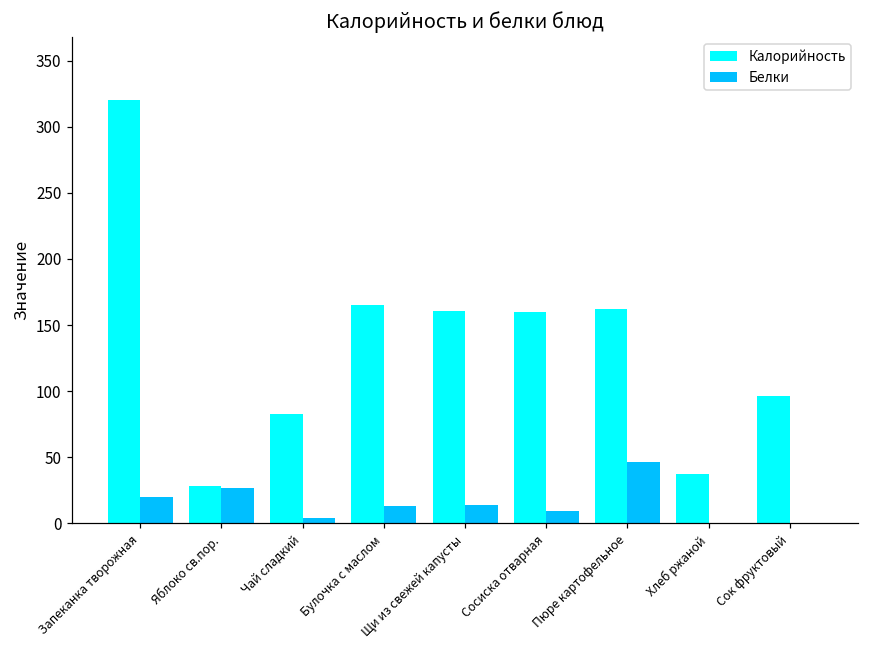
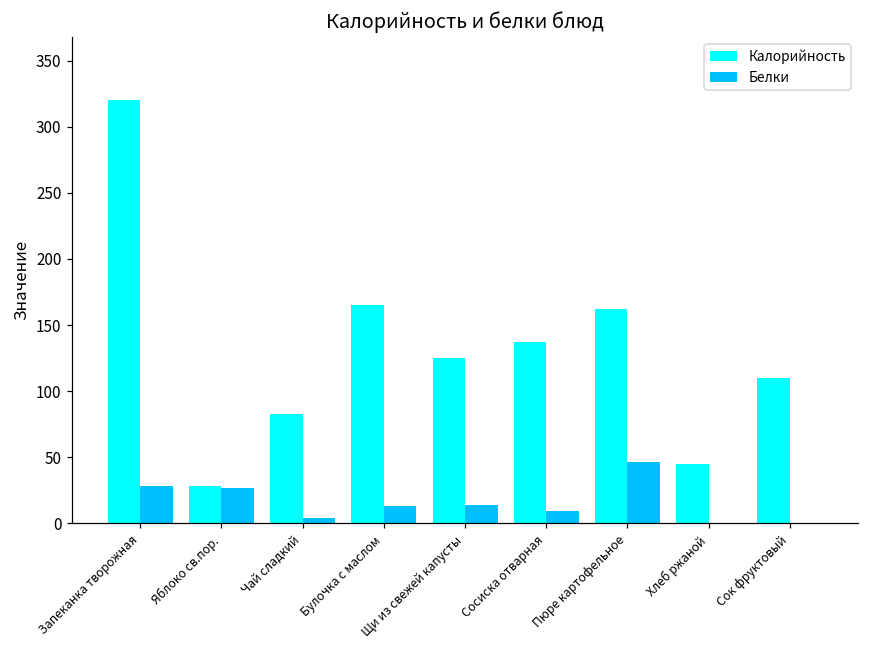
Белки, Запеканка творожная: 20 -> 28
Калорийность, Щи из свежей капусты: 161 -> 125
Калорийность, Сосиска отварная: 160 -> 137
Калорийность, Хлеб ржаной: 37 -> 45
Калорийность, Сок фруктовый: 96 -> 110
